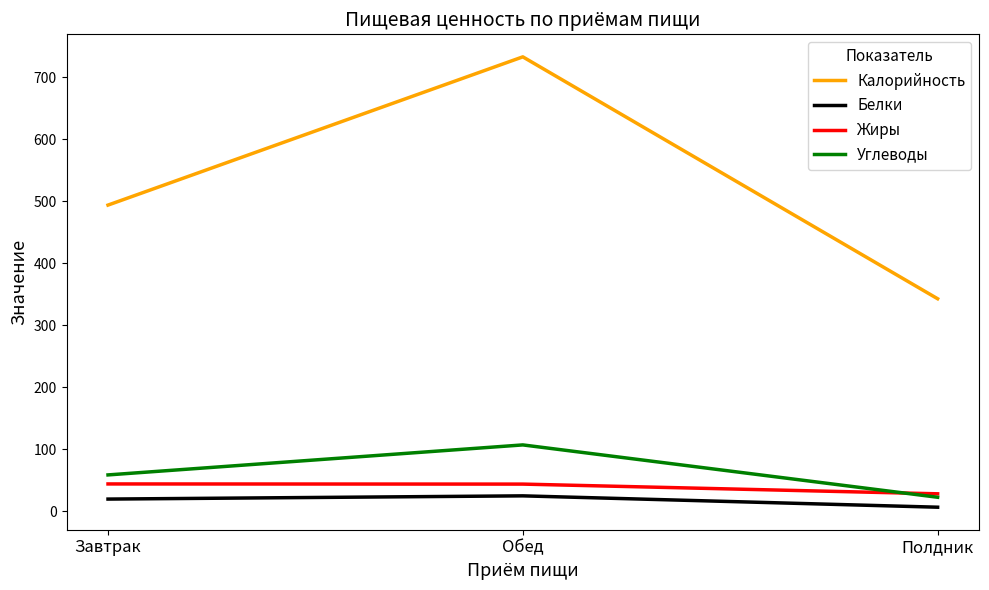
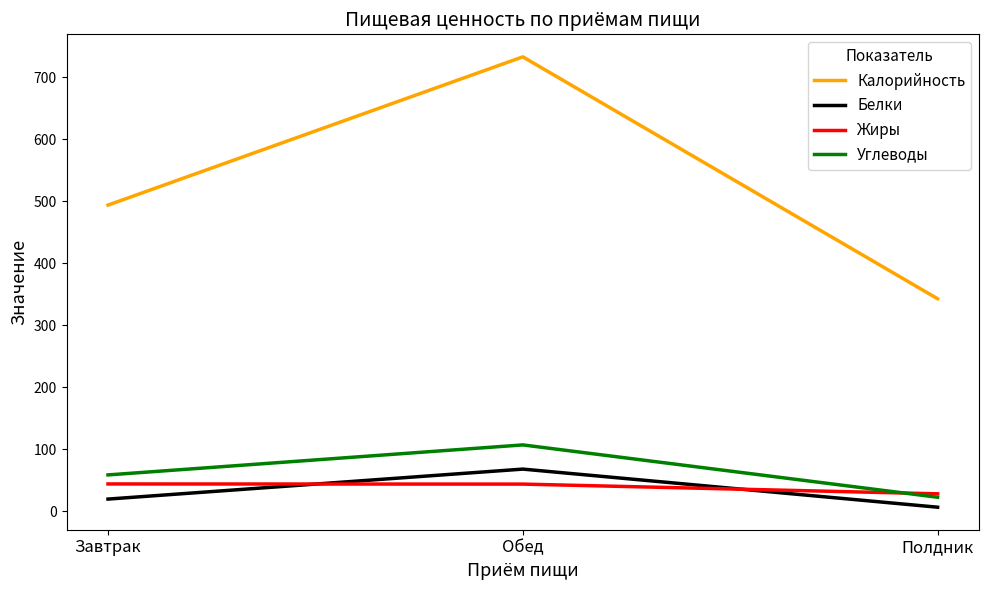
Белки, Обед: 30 -> 70
